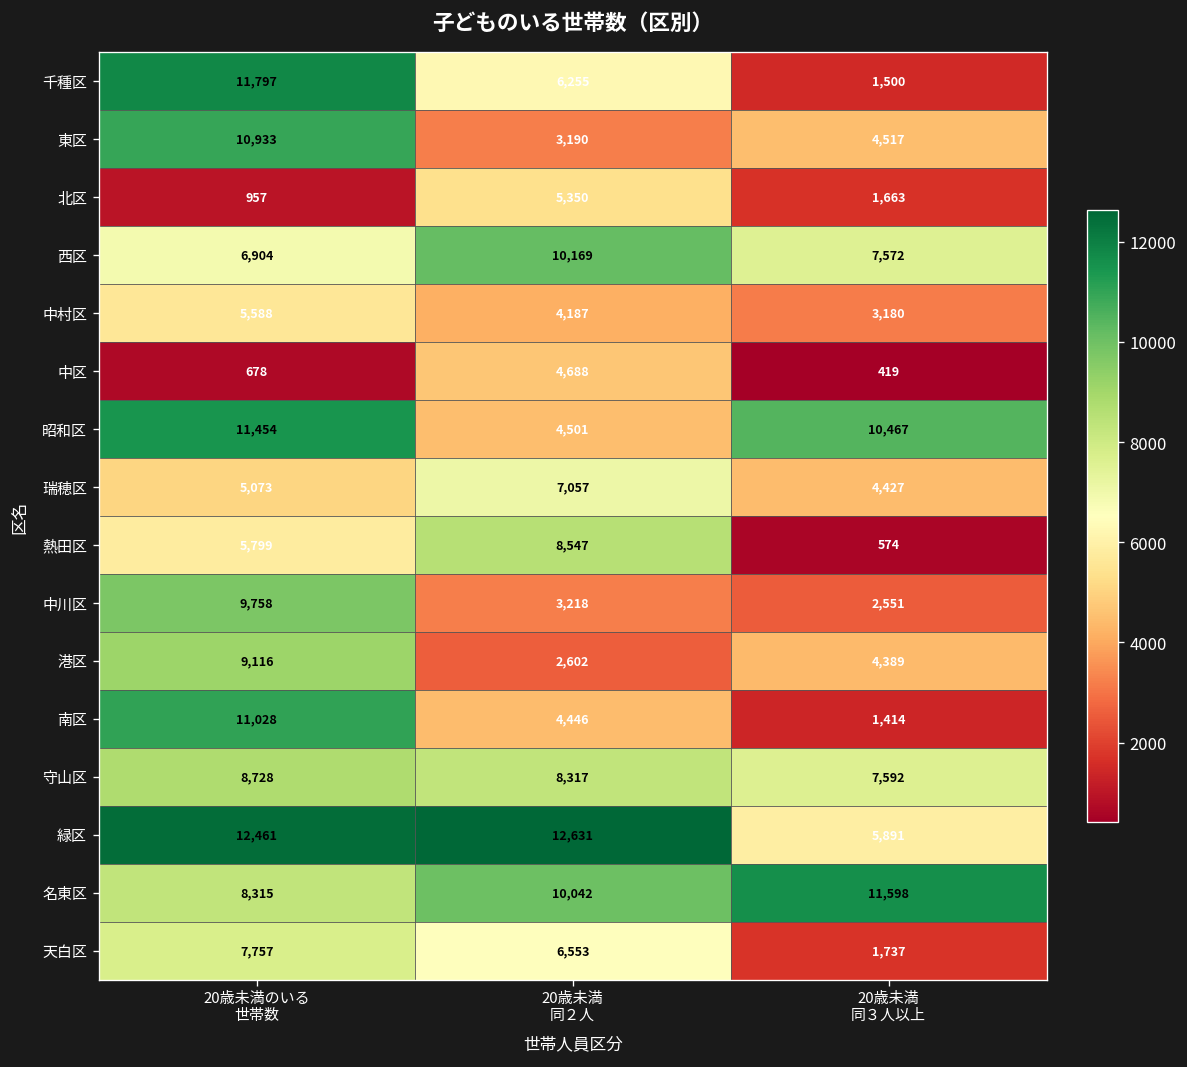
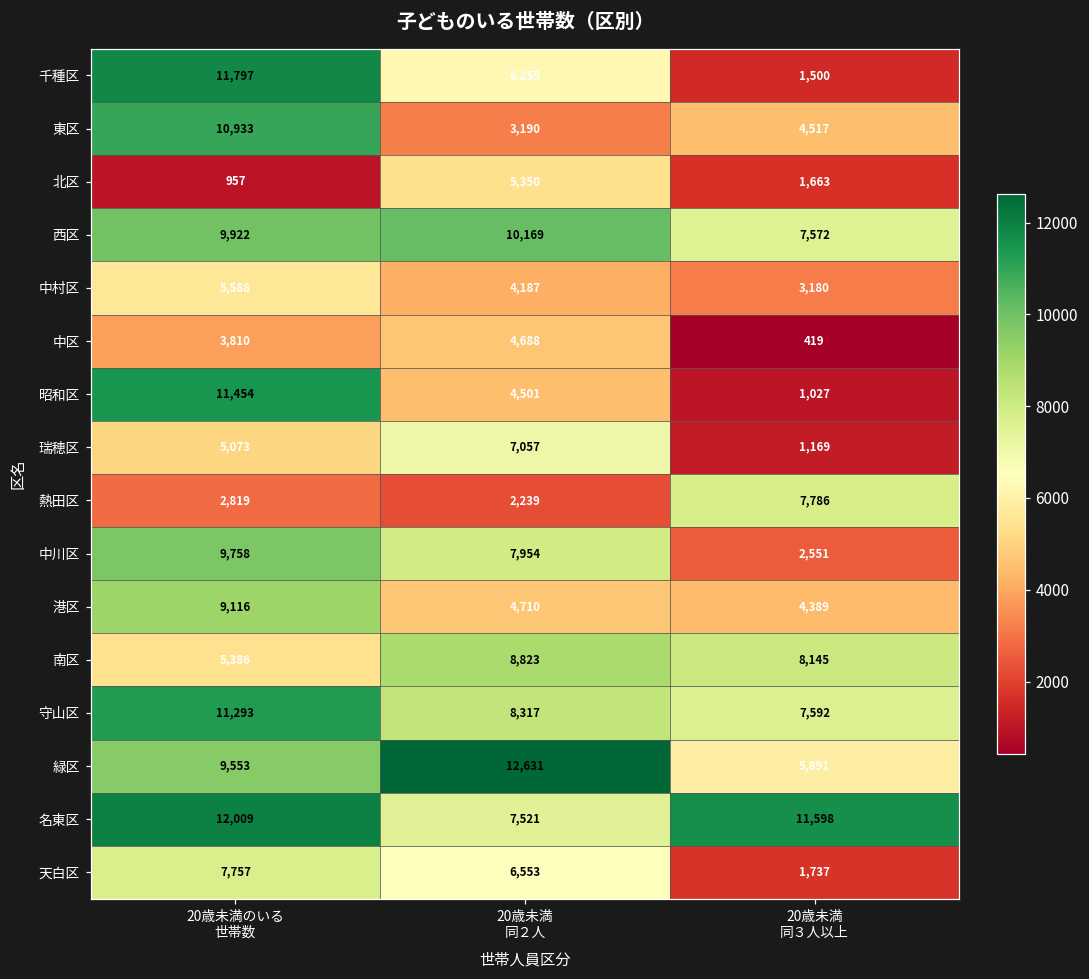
西区, 20歳未満のいる 世帯数: 6,904 -> 9,922
中区, 20歳未満のいる 世帯数: 678 -> 3,810
昭和区, 20歳未満 同３人以上: 10,467 -> 1,027
瑞穂区, 20歳未満 同３人以上: 4,427 -> 1,169
熱田区, 20歳未満のいる 世帯数: 5,799 -> 2,819
熱田区, 20歳未満 同２人: 8,547 -> 2,239
熱田区, 20歳未満 同３人以上: 574 -> 7,786
中川区, 20歳未満 同２人: 3,218 -> 7,954
港区, 20歳未満 同２人: 2,602 -> 4,710
南区, 20歳未満のいる 世帯数: 11,028 -> 5,386
南区, 20歳未満 同２人: 4,446 -> 8,823
南区, 20歳未満 同３人以上: 1,414 -> 8,145
守山区, 20歳未満のいる 世帯数: 8,728 -> 11,293
緑区, 20歳未満のいる 世帯数: 12,461 -> 9,553
名東区, 20歳未満のいる 世帯数: 8,315 -> 12,009
名東区, 20歳未満 同２人: 10,042 -> 7,521
